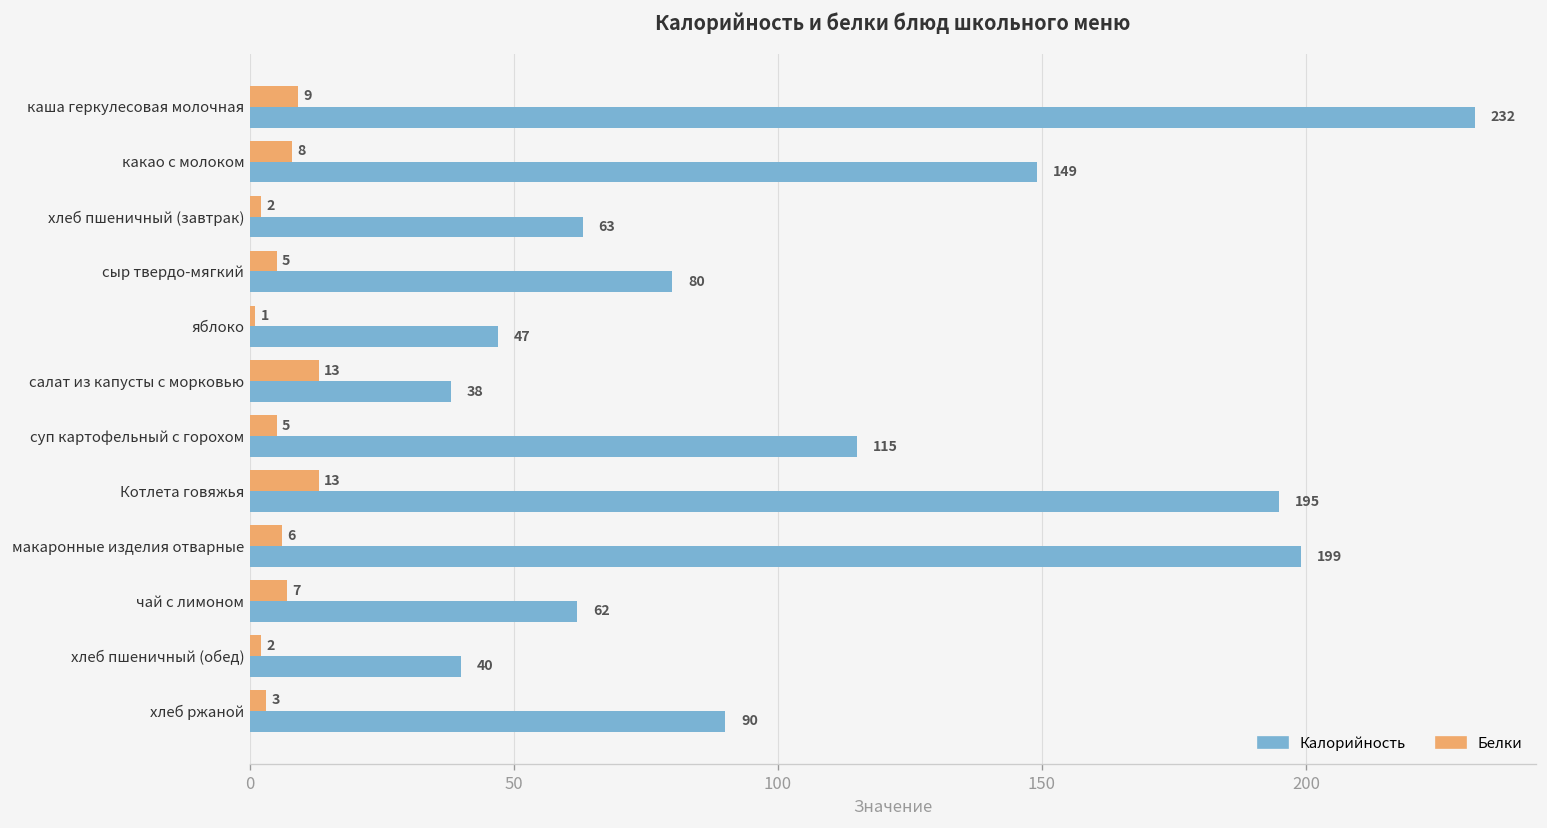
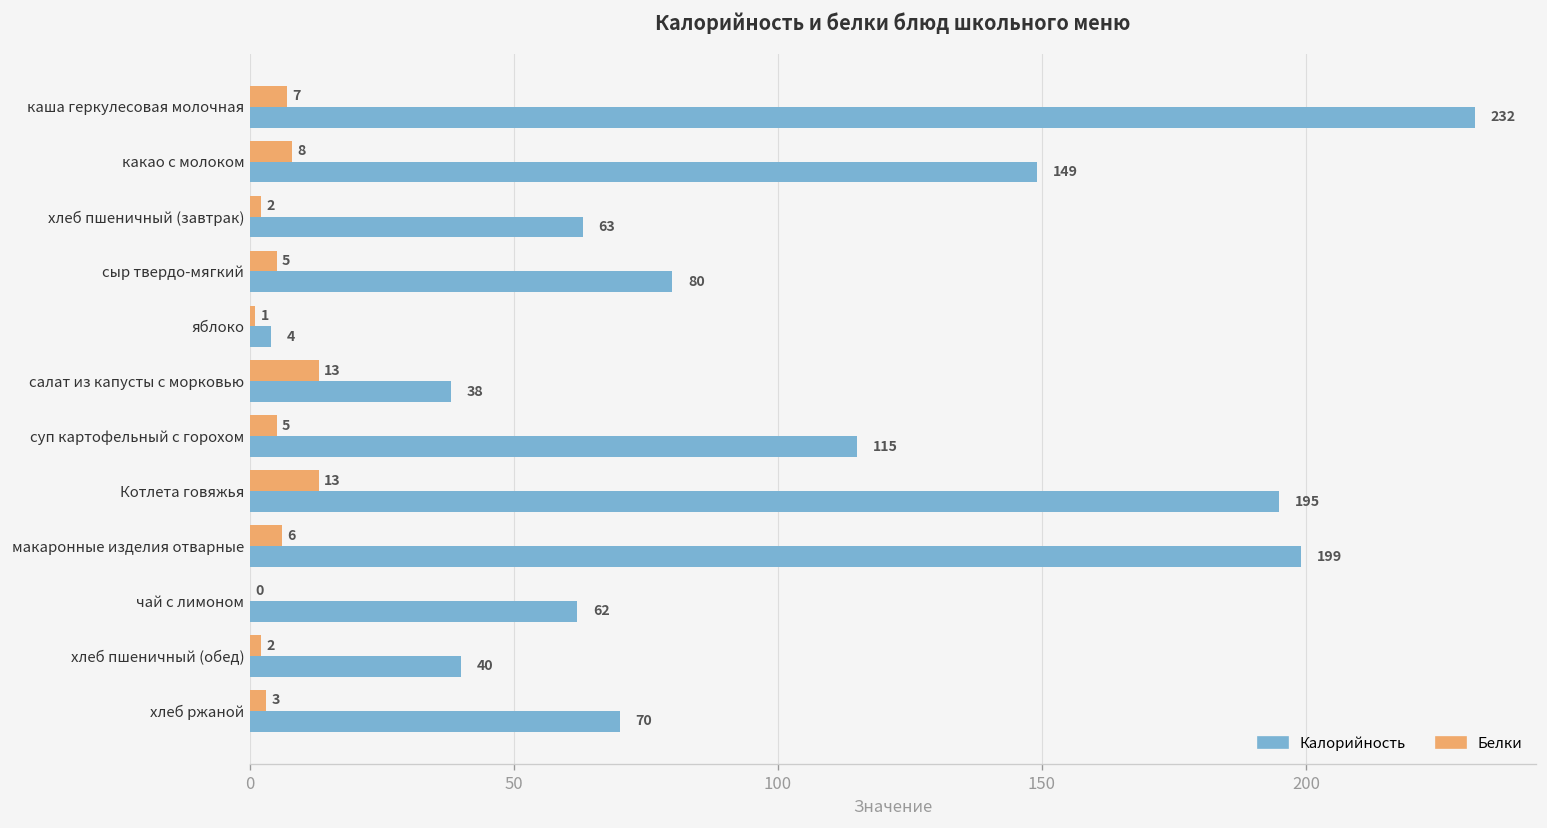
Белки, каша геркулесовая молочная: 9 -> 7
Калорийность, яблоко: 47 -> 4
Белки, чай с лимоном: 7 -> 0
Калорийность, хлеб ржаной: 90 -> 70
